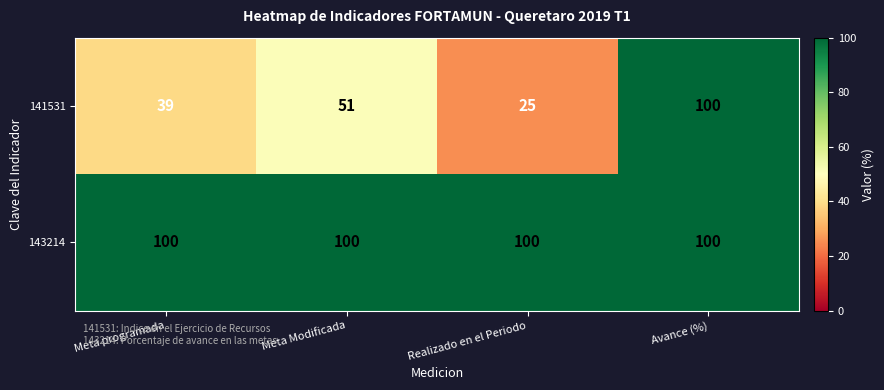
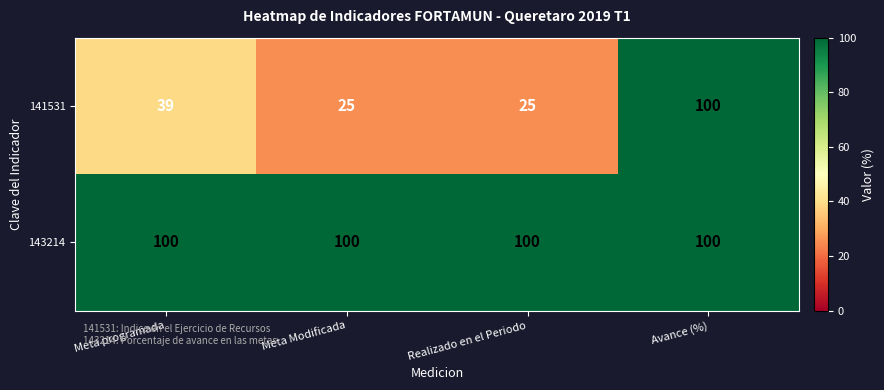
141531, Meta Modificada: 51 -> 25
